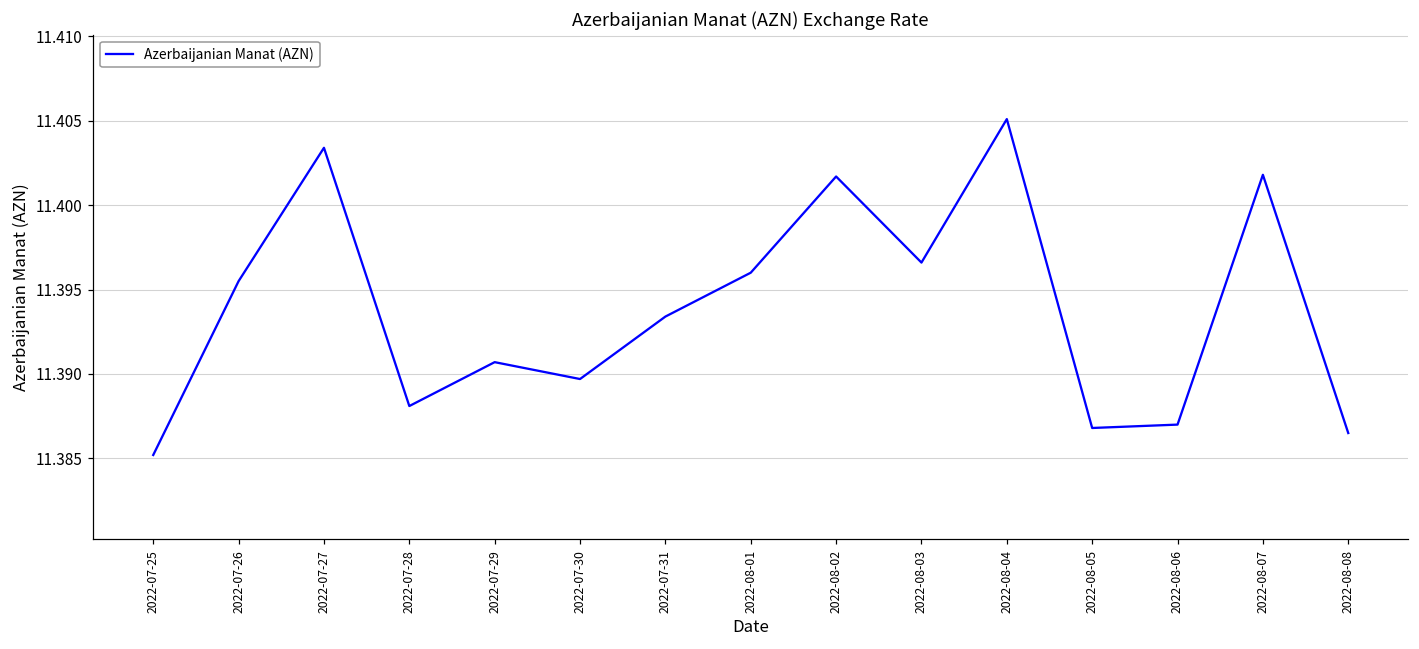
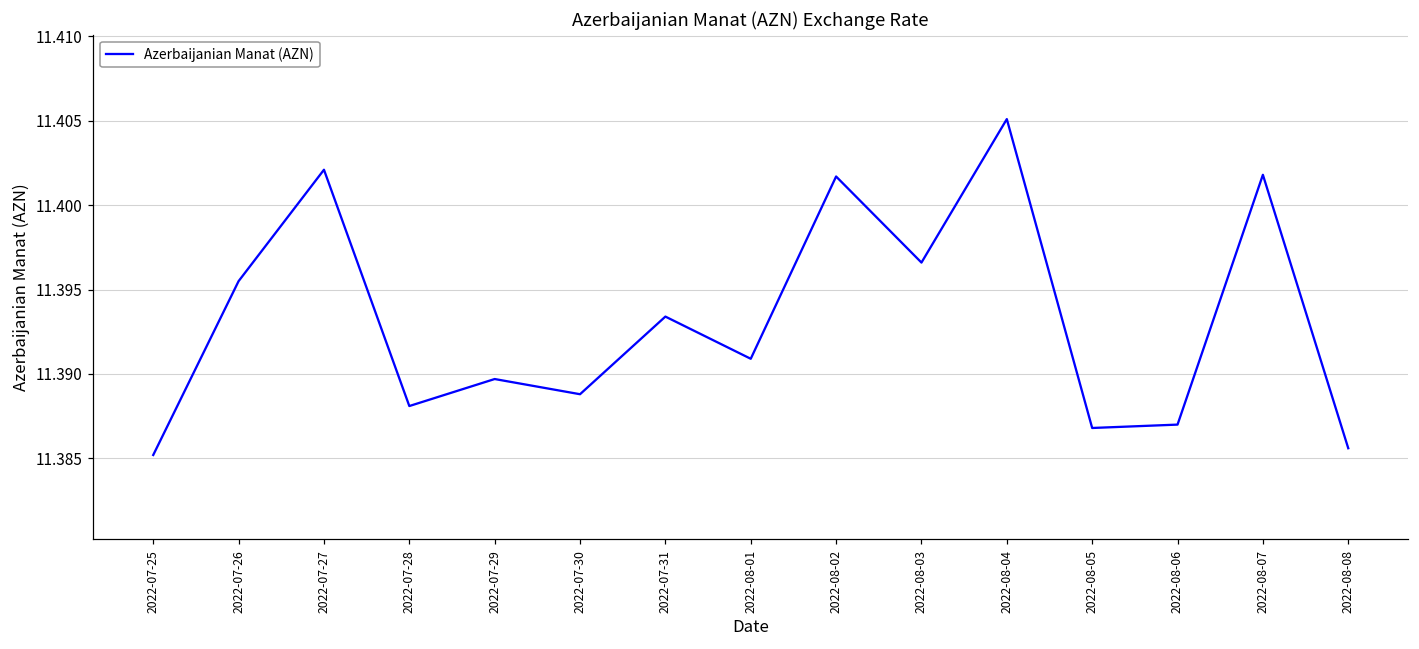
2022-07-27: 11.4034 -> 11.4021
2022-07-29: 11.3907 -> 11.3897
2022-07-30: 11.3897 -> 11.3888
2022-08-01: 11.3960 -> 11.3909
2022-08-08: 11.3865 -> 11.3856
